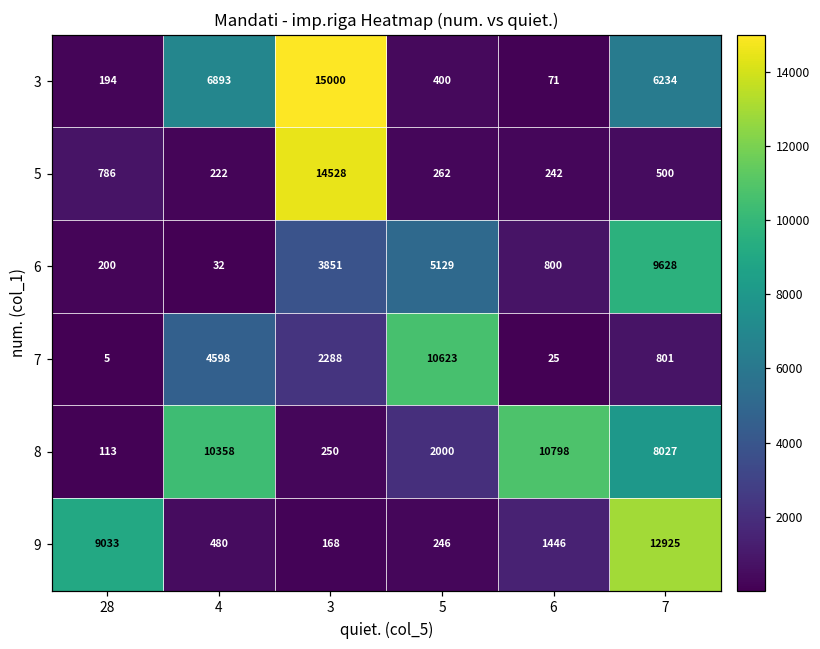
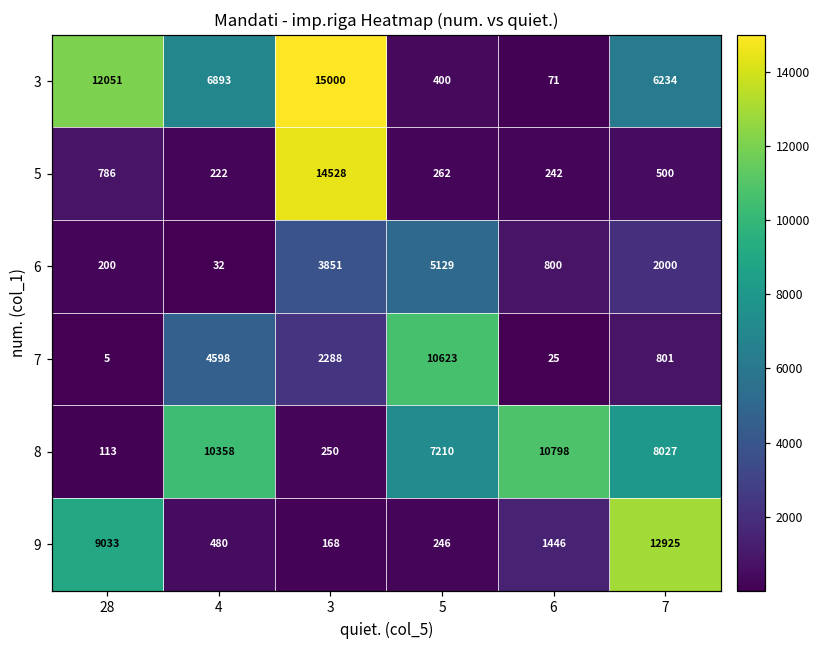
3, 28: 194 -> 12051
6, 7: 9628 -> 2000
8, 5: 2000 -> 7210
